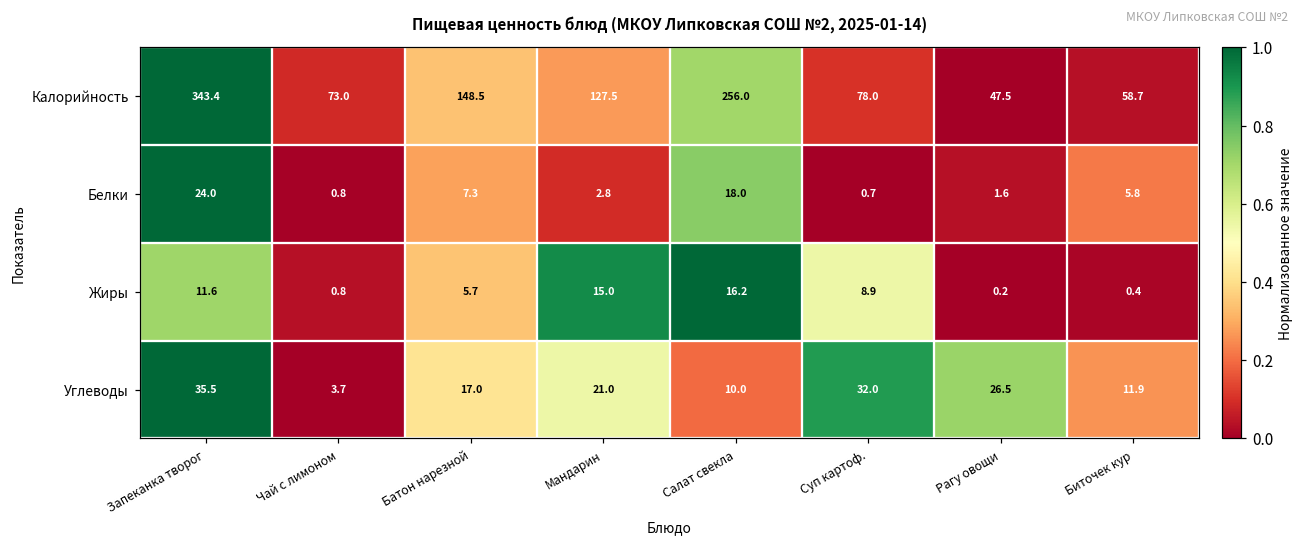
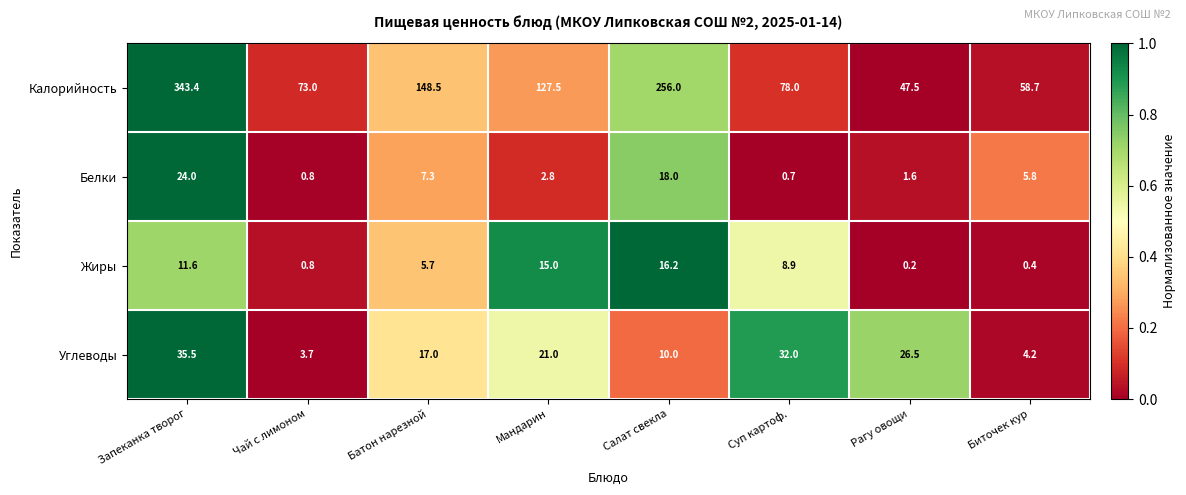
Углеводы, Биточек кур: 11.9 -> 4.2
